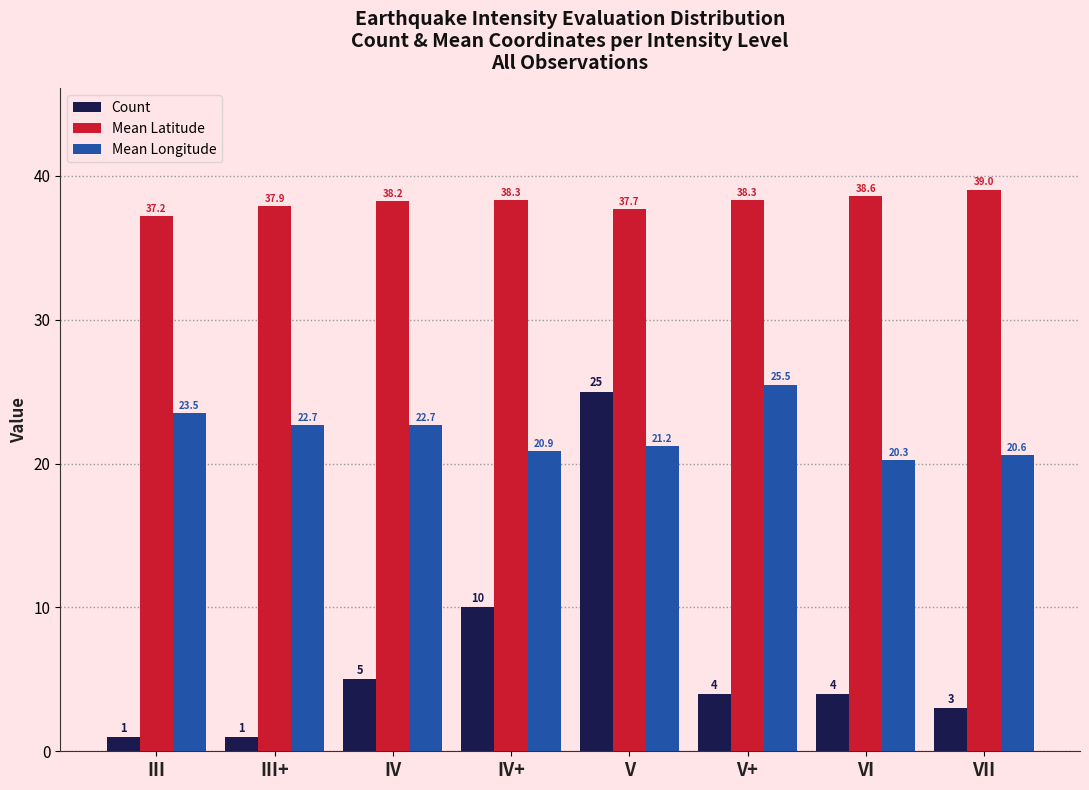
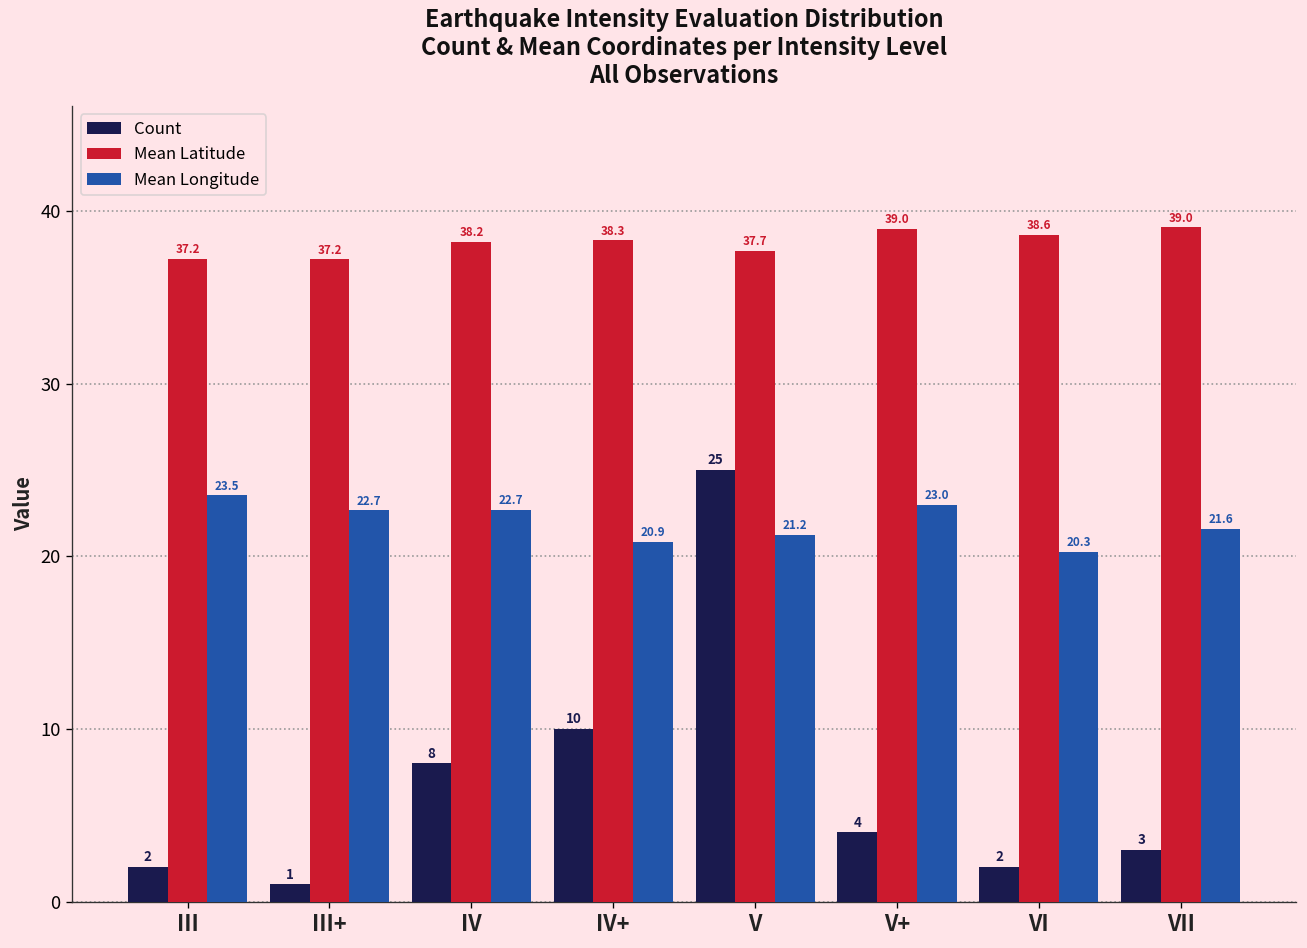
Count, III: 1 -> 2
Mean Latitude, III+: 37.9 -> 37.2
Count, IV: 5 -> 8
Mean Latitude, V+: 38.3 -> 39.0
Mean Longitude, V+: 25.5 -> 23.0
Count, VI: 4 -> 2
Mean Longitude, VII: 20.6 -> 21.6
